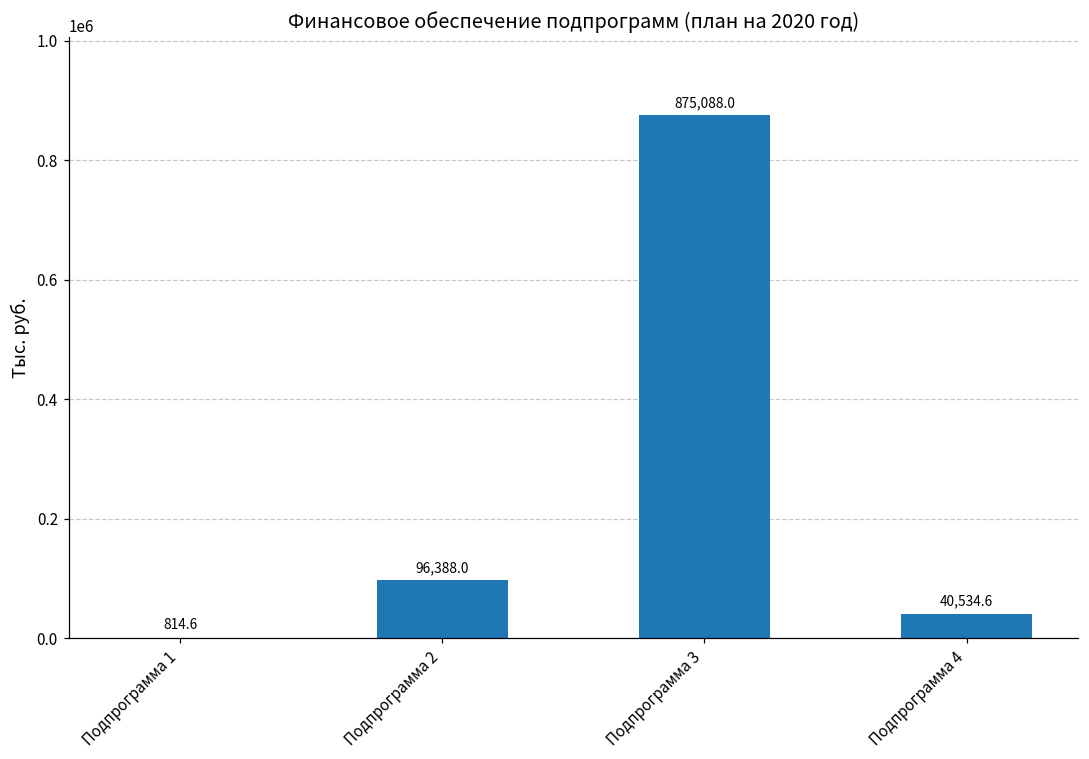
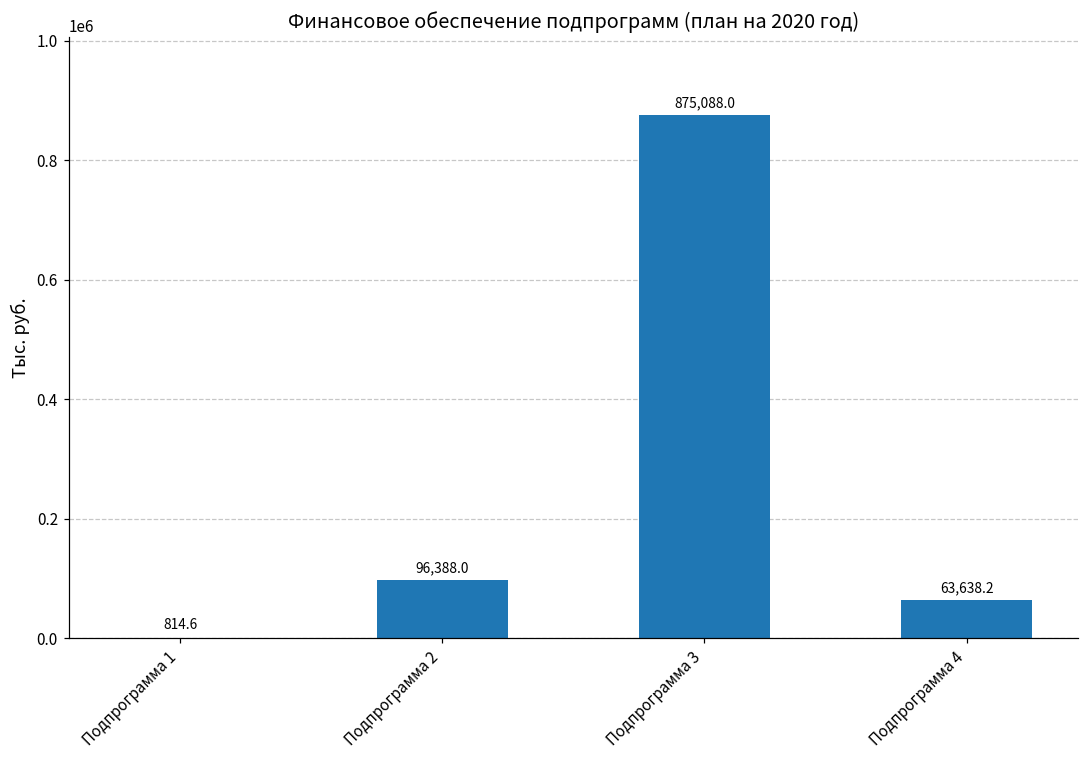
Подпрограмма 4: 40,534.6 -> 63,638.2
